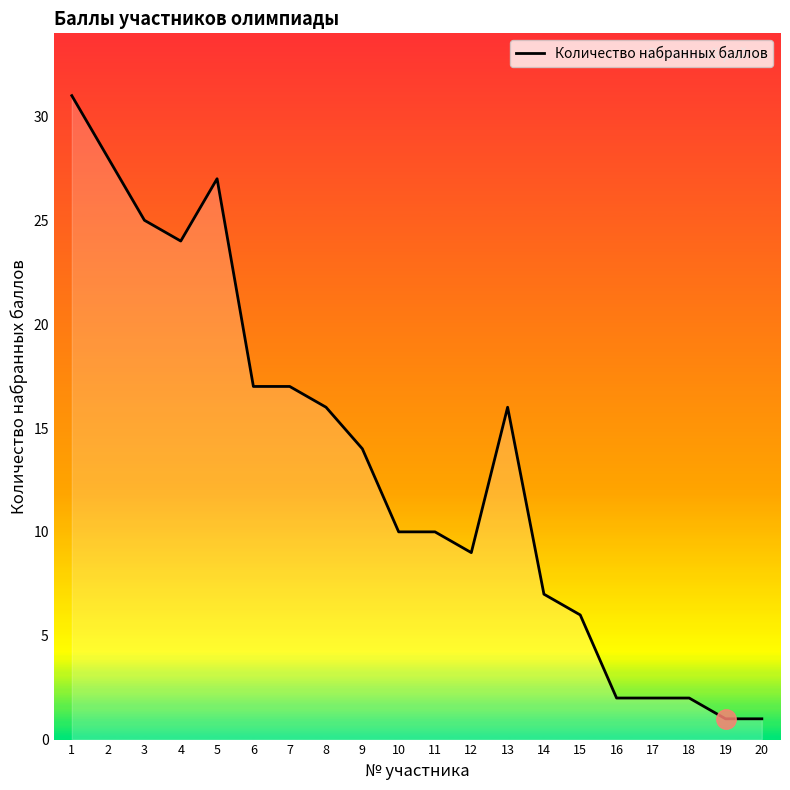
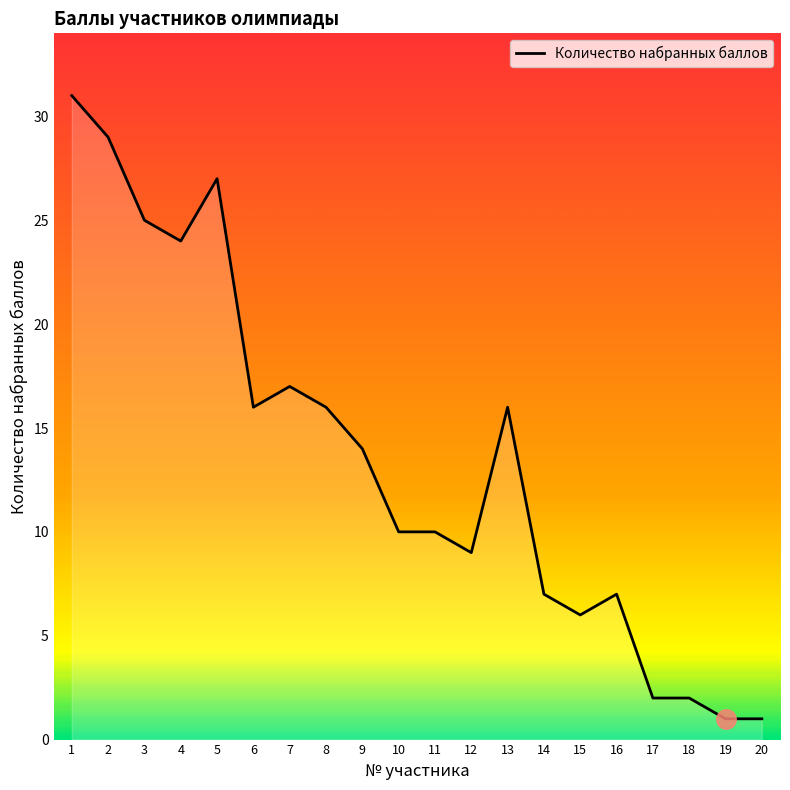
Количество набранных баллов, 2: 28 -> 29
Количество набранных баллов, 6: 17 -> 16
Количество набранных баллов, 16: 2 -> 7
